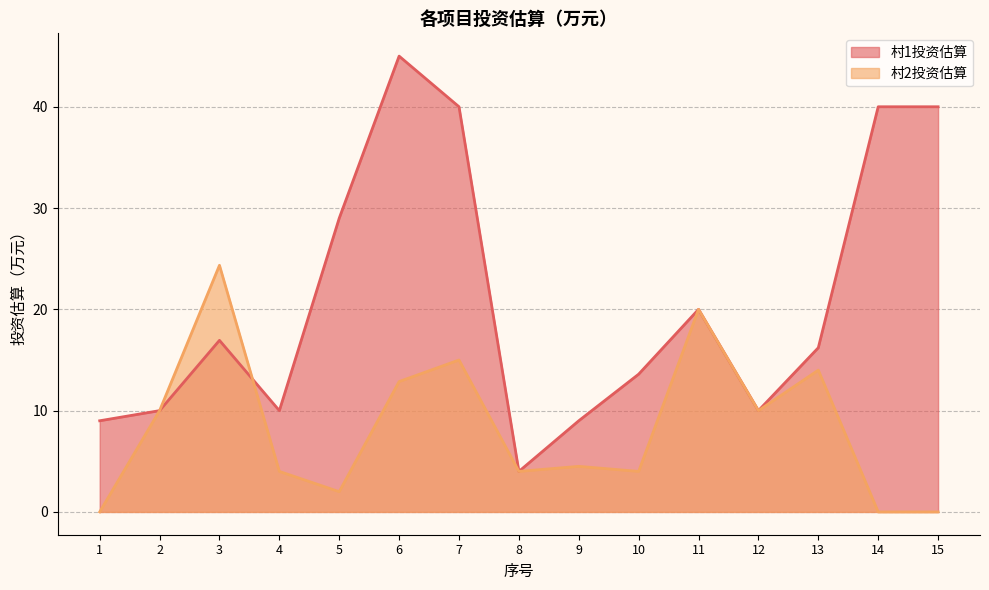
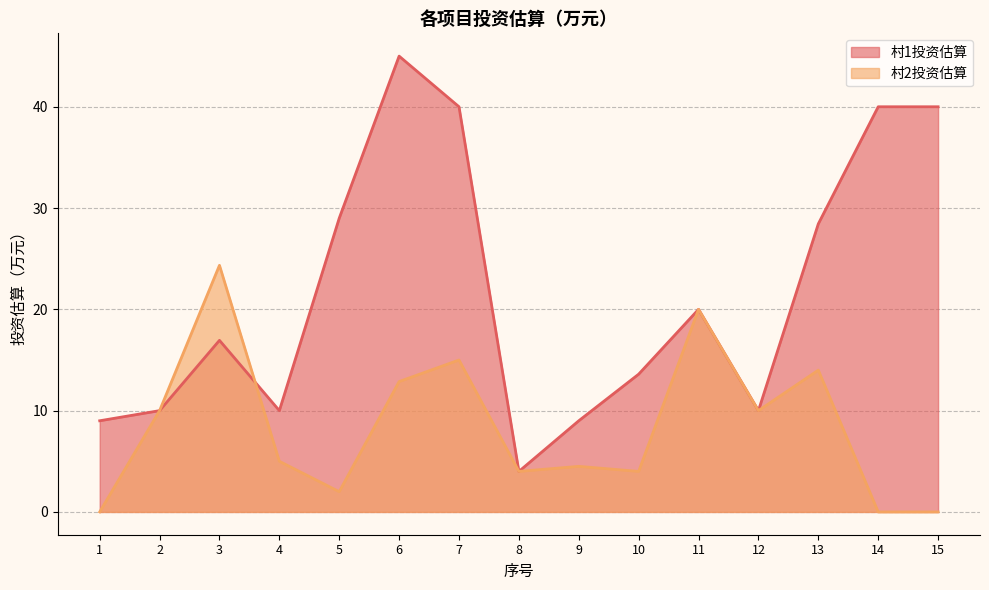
村2投资估算, 4: 4 -> 5
村1投资估算, 13: 16.2 -> 28.4
